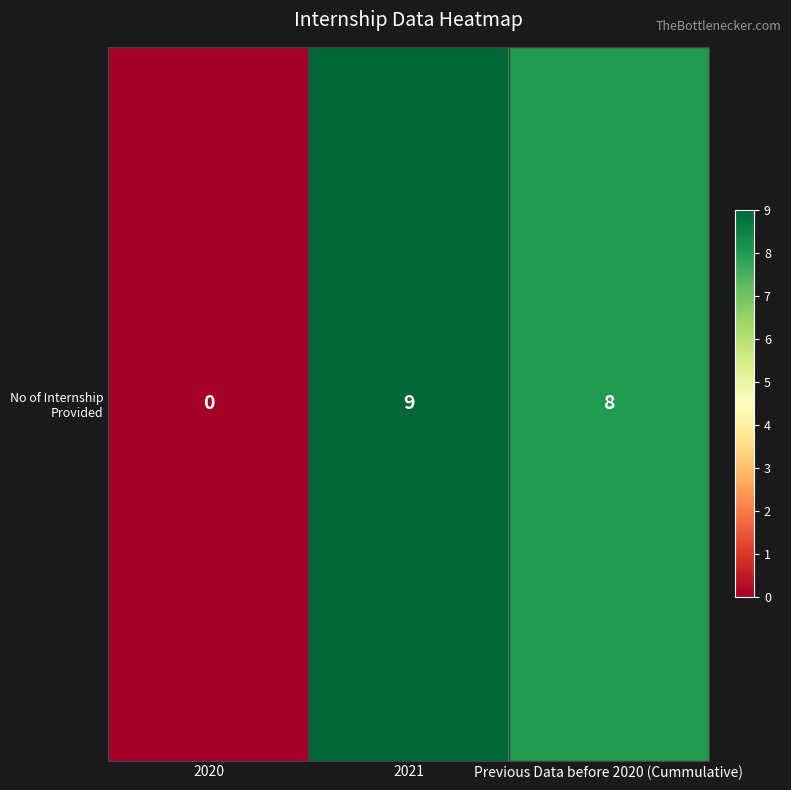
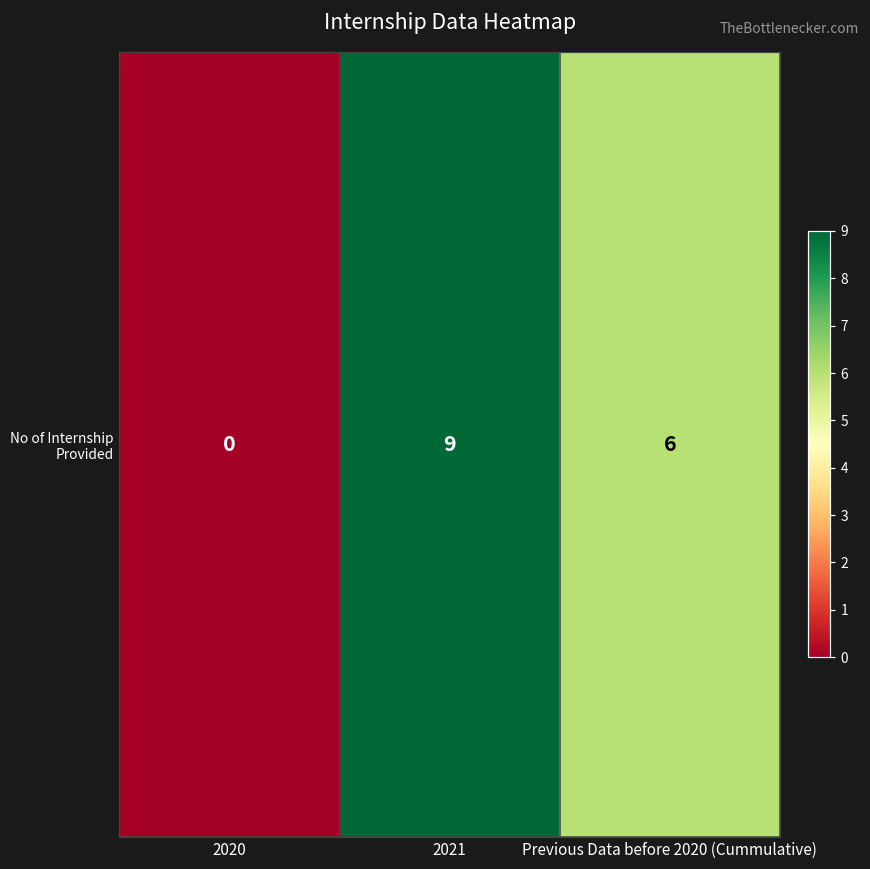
No of Internship Provided, Previous Data before 2020 (Cummulative): 8 -> 6
